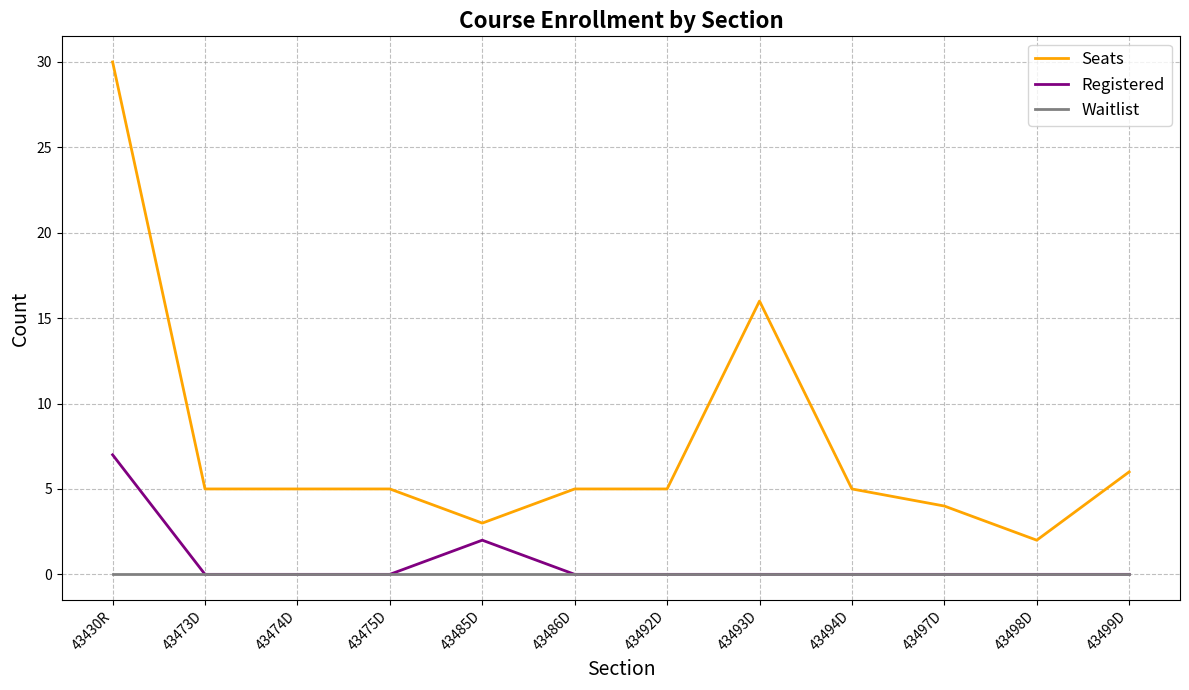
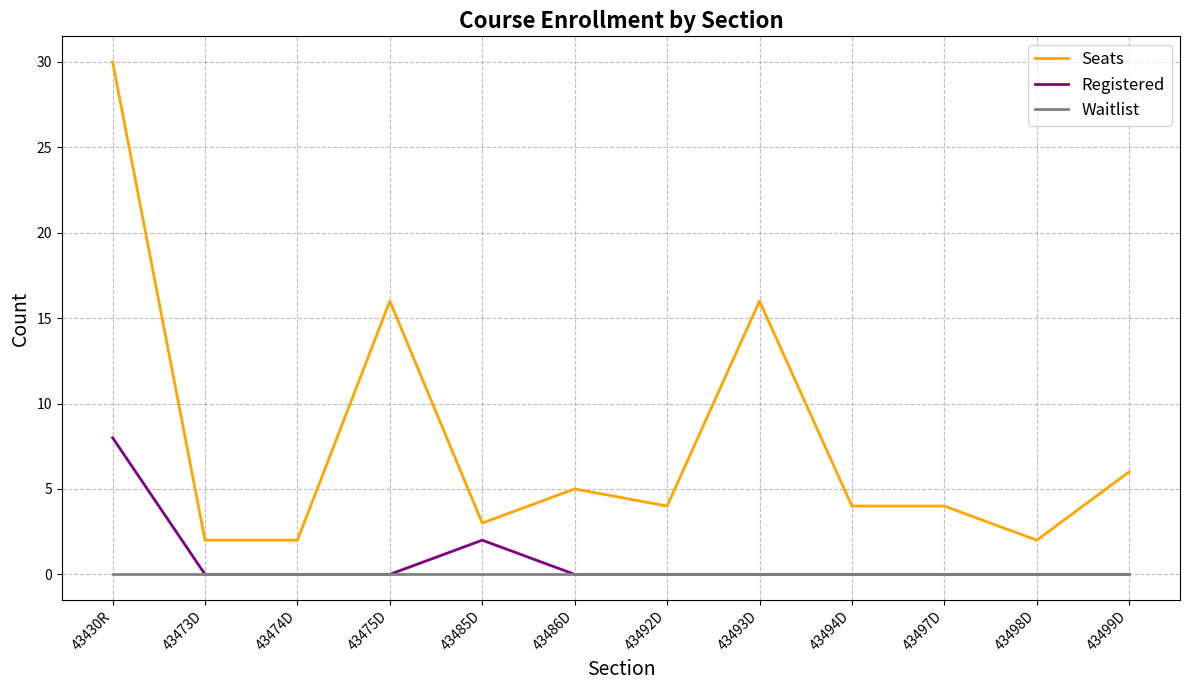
Registered, 43430R: 7 -> 8
Seats, 43473D: 5 -> 2
Seats, 43474D: 5 -> 2
Seats, 43475D: 5 -> 16
Seats, 43492D: 5 -> 4
Seats, 43494D: 5 -> 4
